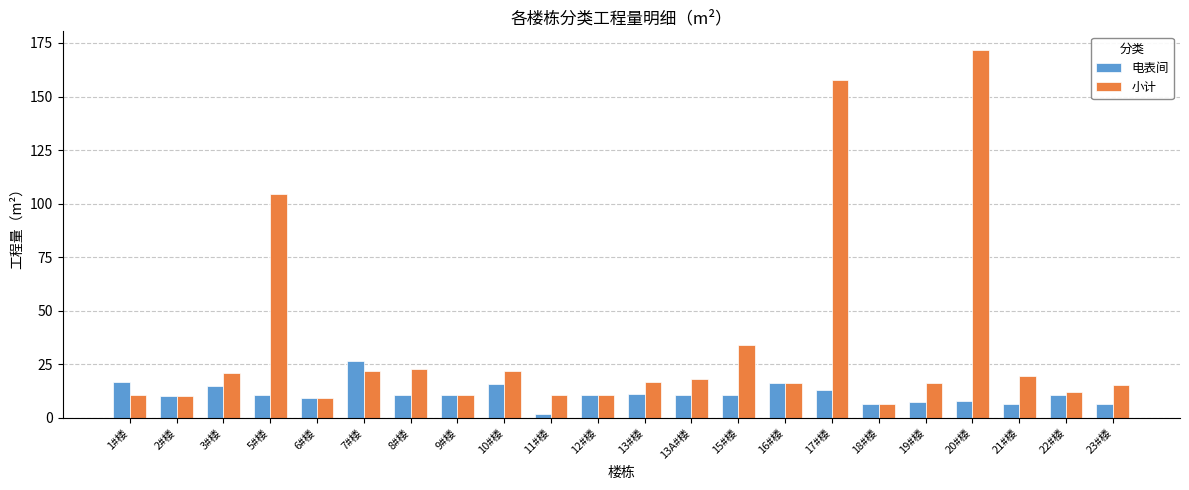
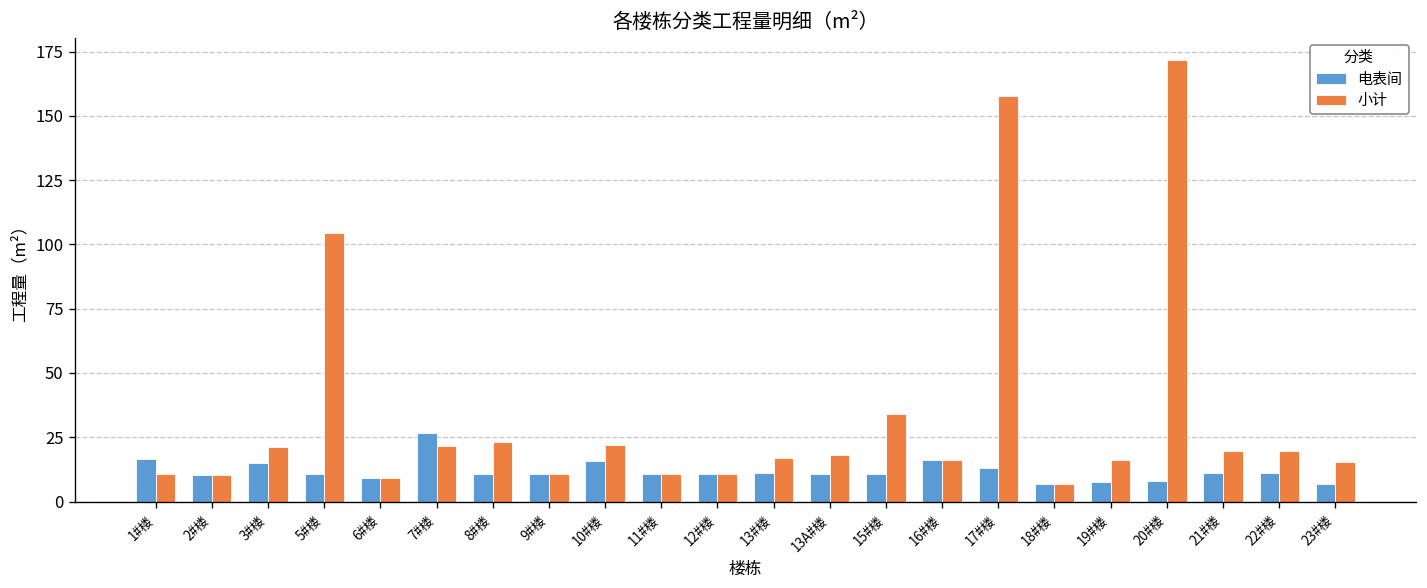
电表间, 11#楼: 2 -> 11
电表间, 21#楼: 7 -> 11
小计, 22#楼: 12 -> 20
